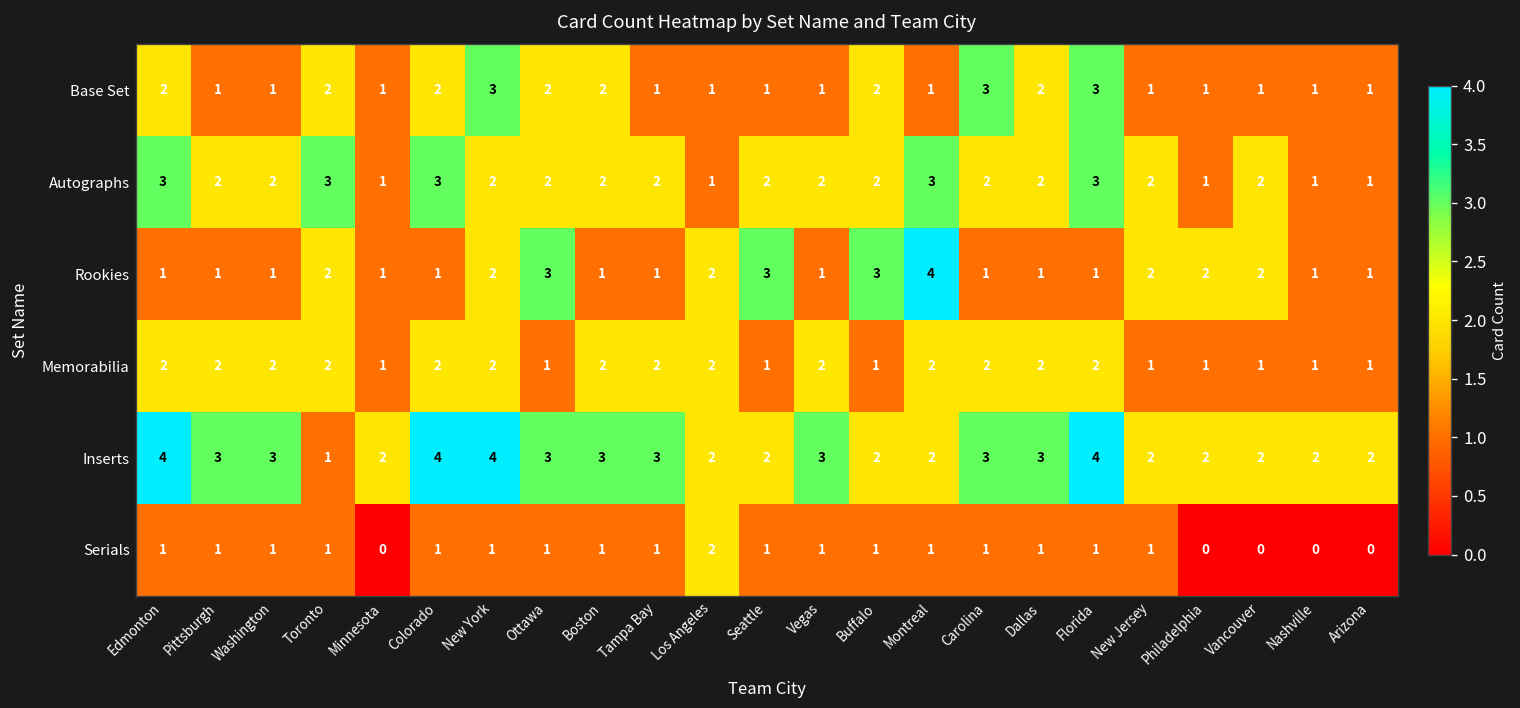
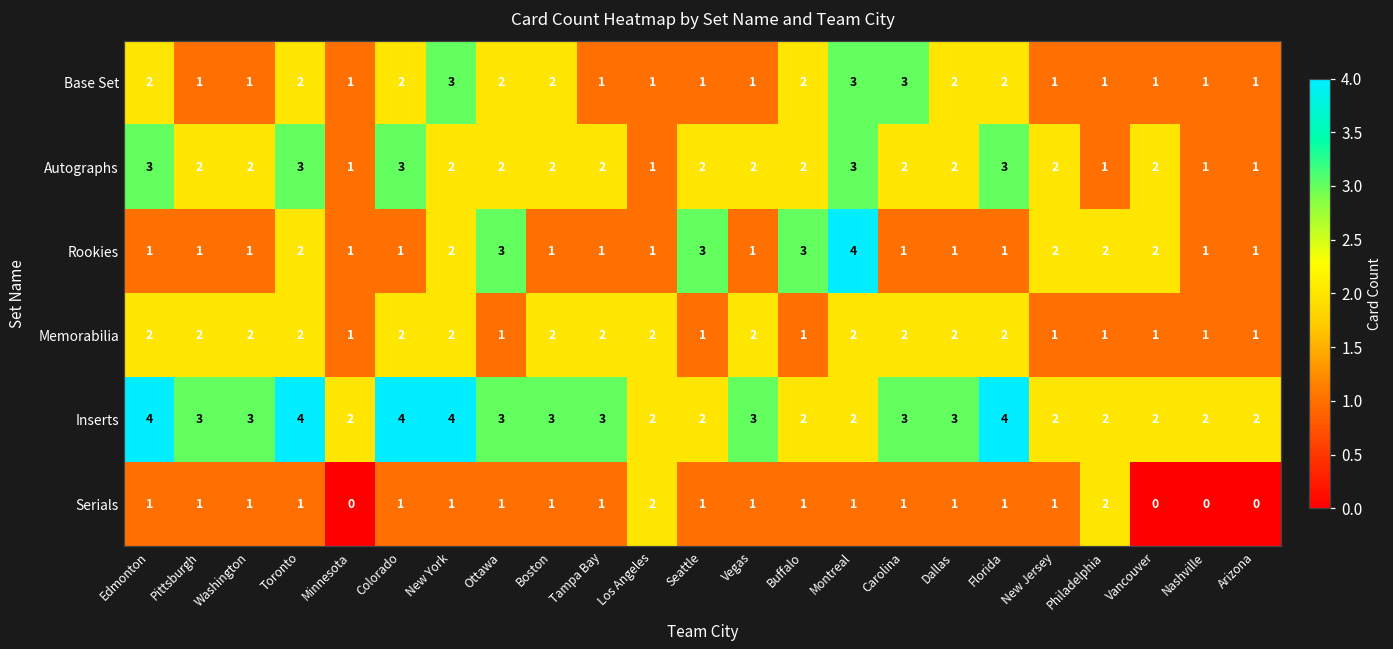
Base Set, Montreal: 1 -> 3
Base Set, Florida: 3 -> 2
Rookies, Los Angeles: 2 -> 1
Inserts, Toronto: 1 -> 4
Serials, Philadelphia: 0 -> 2
